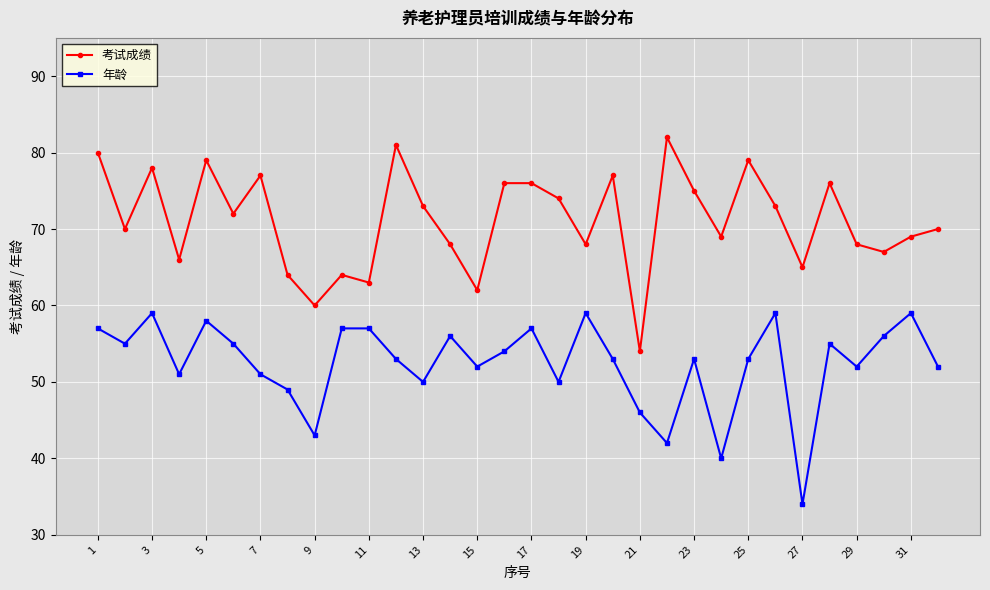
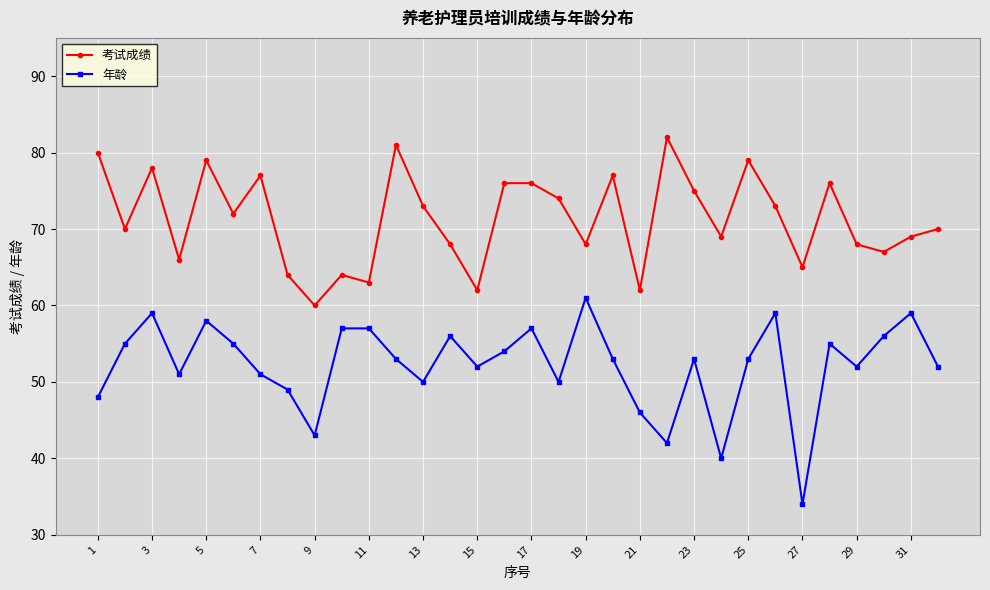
年龄, 1: 57 -> 48
年龄, 19: 59 -> 61
考试成绩, 21: 54 -> 62
